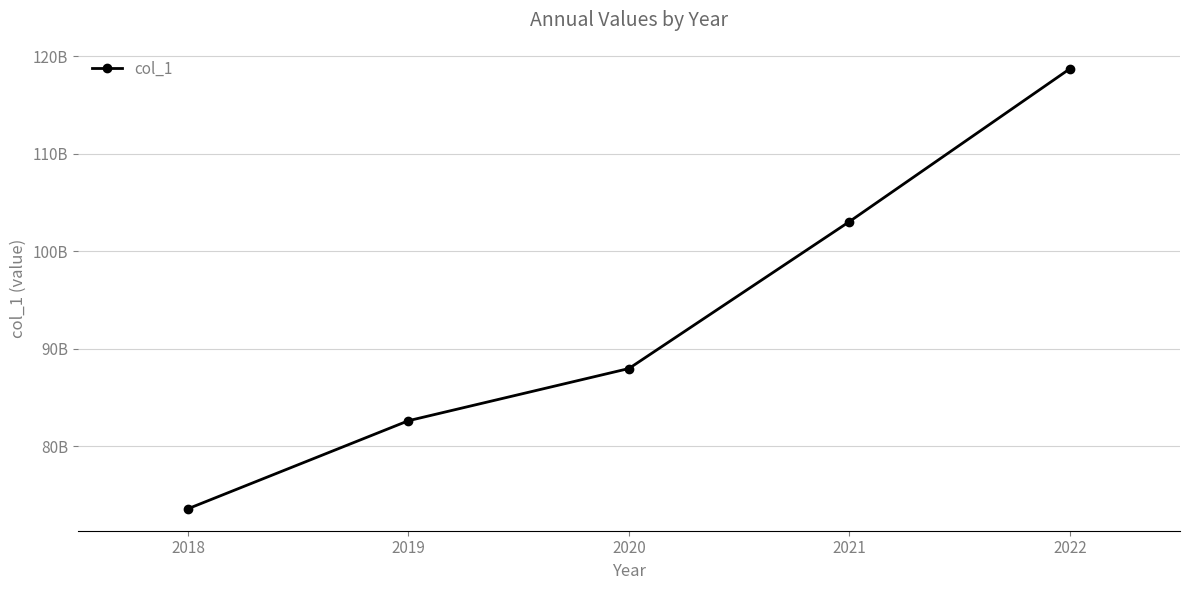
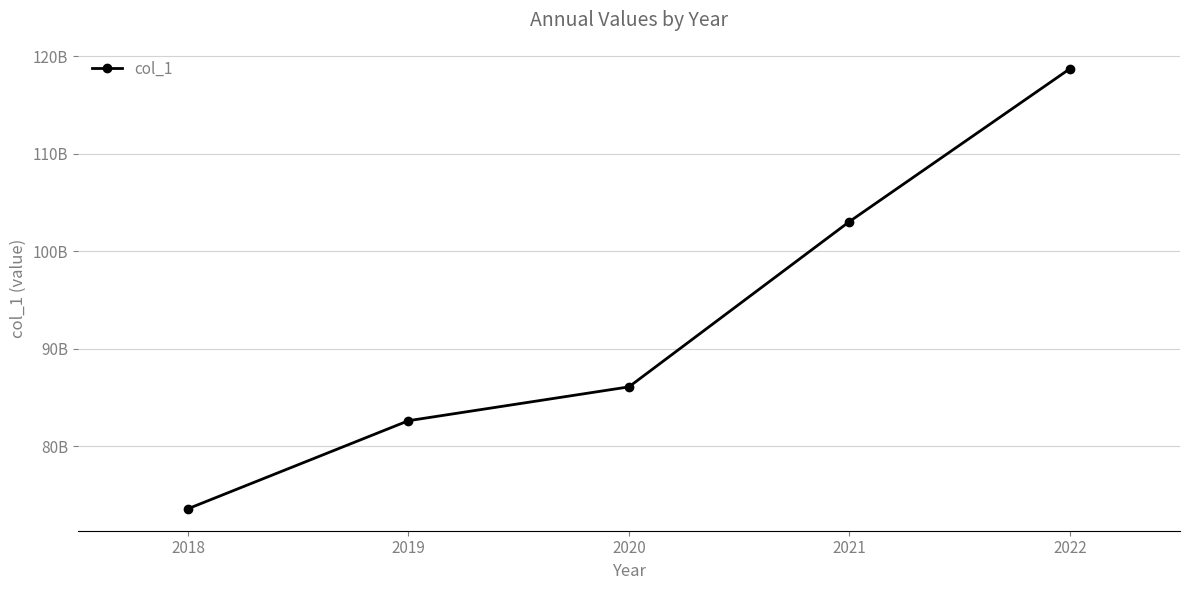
2020: 88000000000 -> 86000000000
